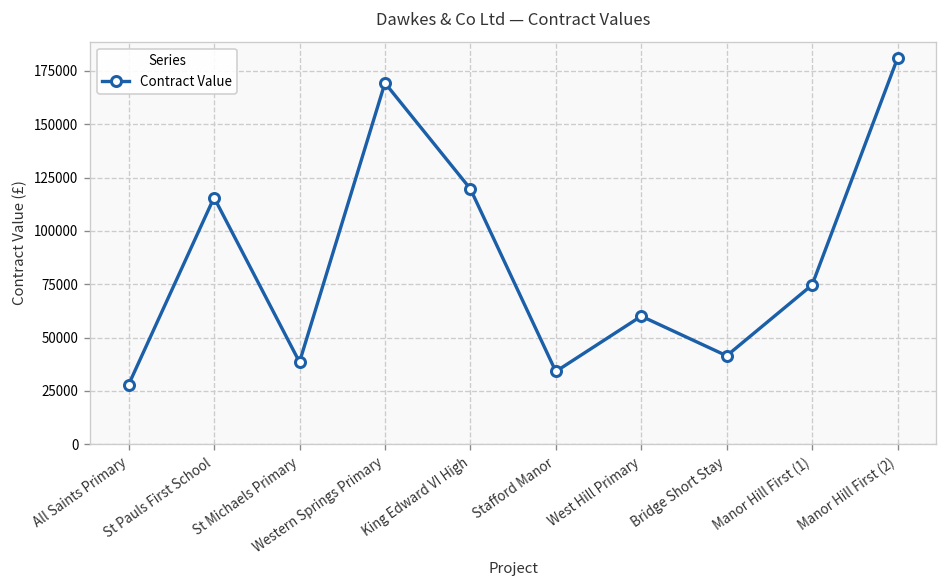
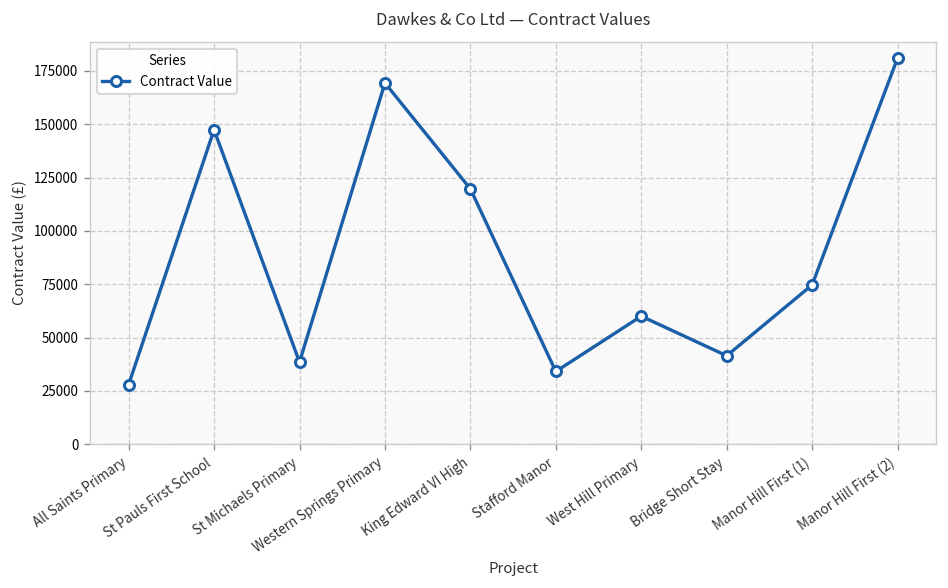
St Pauls First School: 116000 -> 147000
